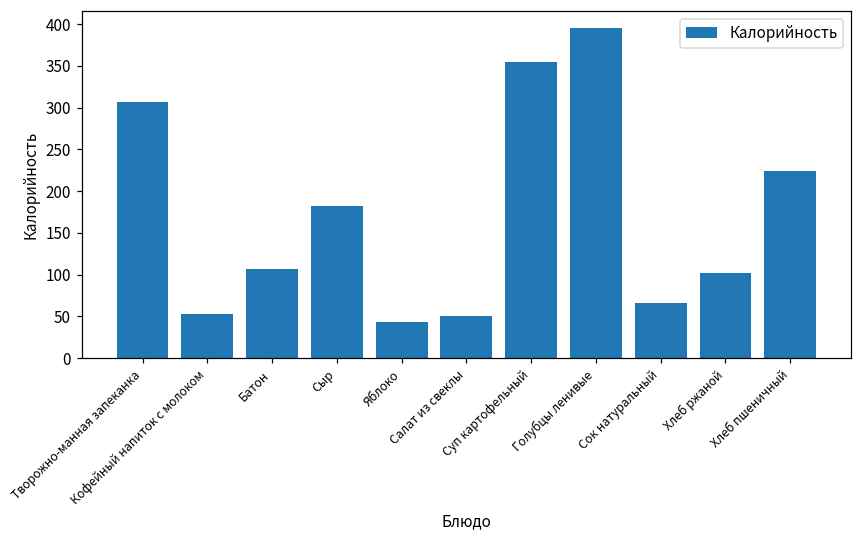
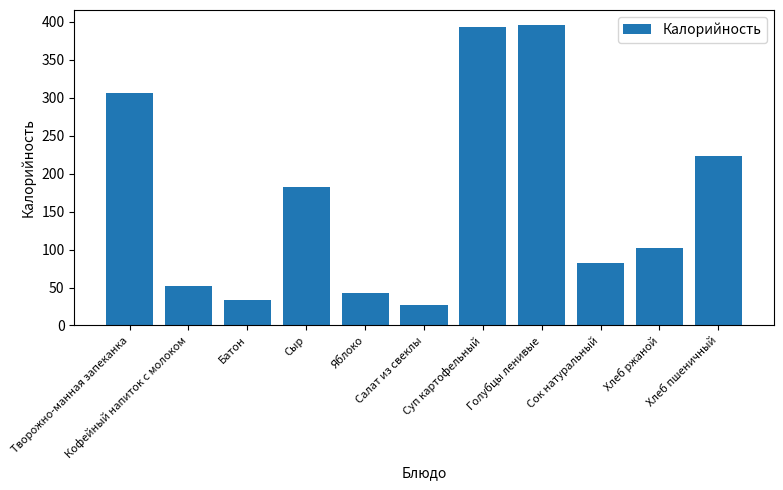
Батон: 110 -> 30
Салат из свеклы: 50 -> 30
Суп картофельный: 360 -> 390
Сок натуральный: 70 -> 80
